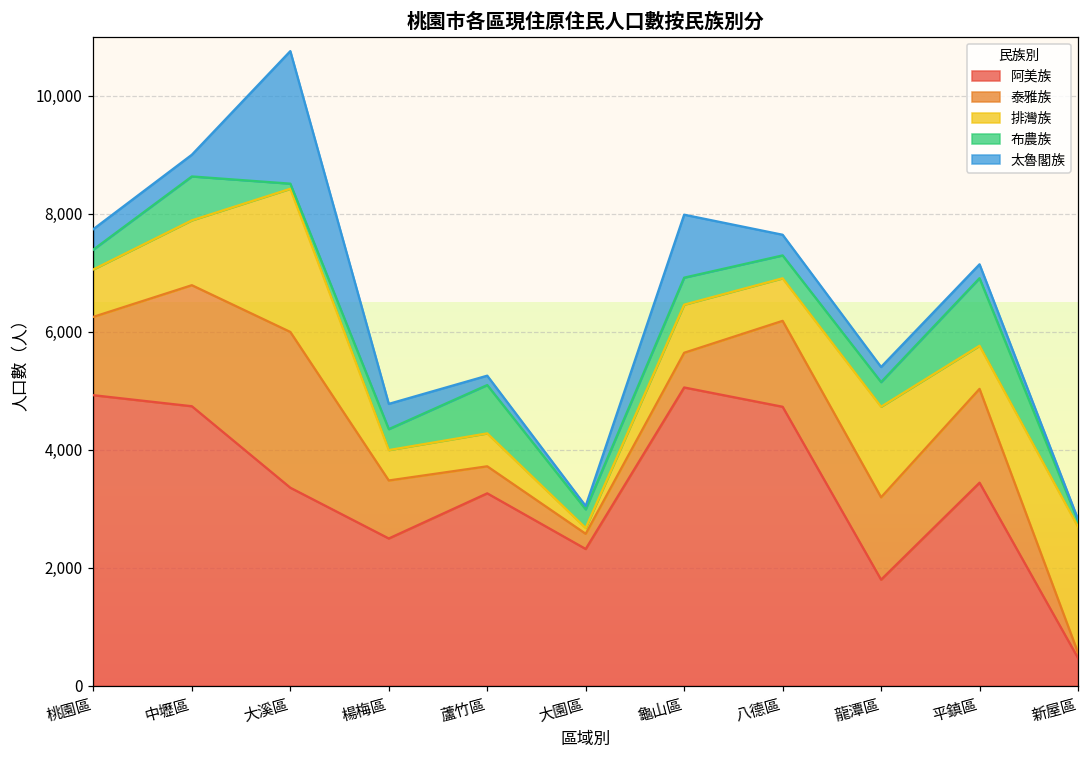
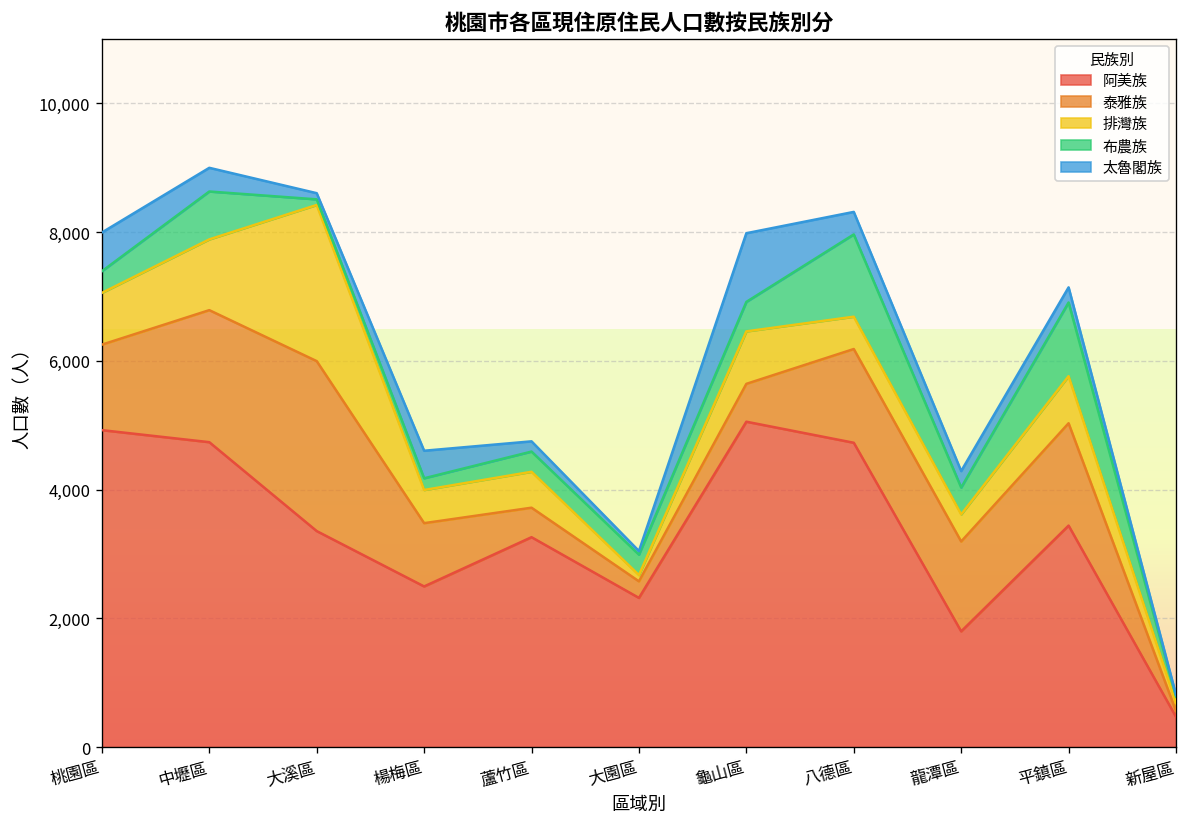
太魯閣族, 桃園區: 300 -> 600
太魯閣族, 大溪區: 2,200 -> 100
布農族, 楊梅區: 400 -> 200
布農族, 蘆竹區: 800 -> 300
排灣族, 八德區: 700 -> 500
布農族, 八德區: 400 -> 1,300
排灣族, 龍潭區: 1,500 -> 400
排灣族, 新屋區: 2,100 -> 100
